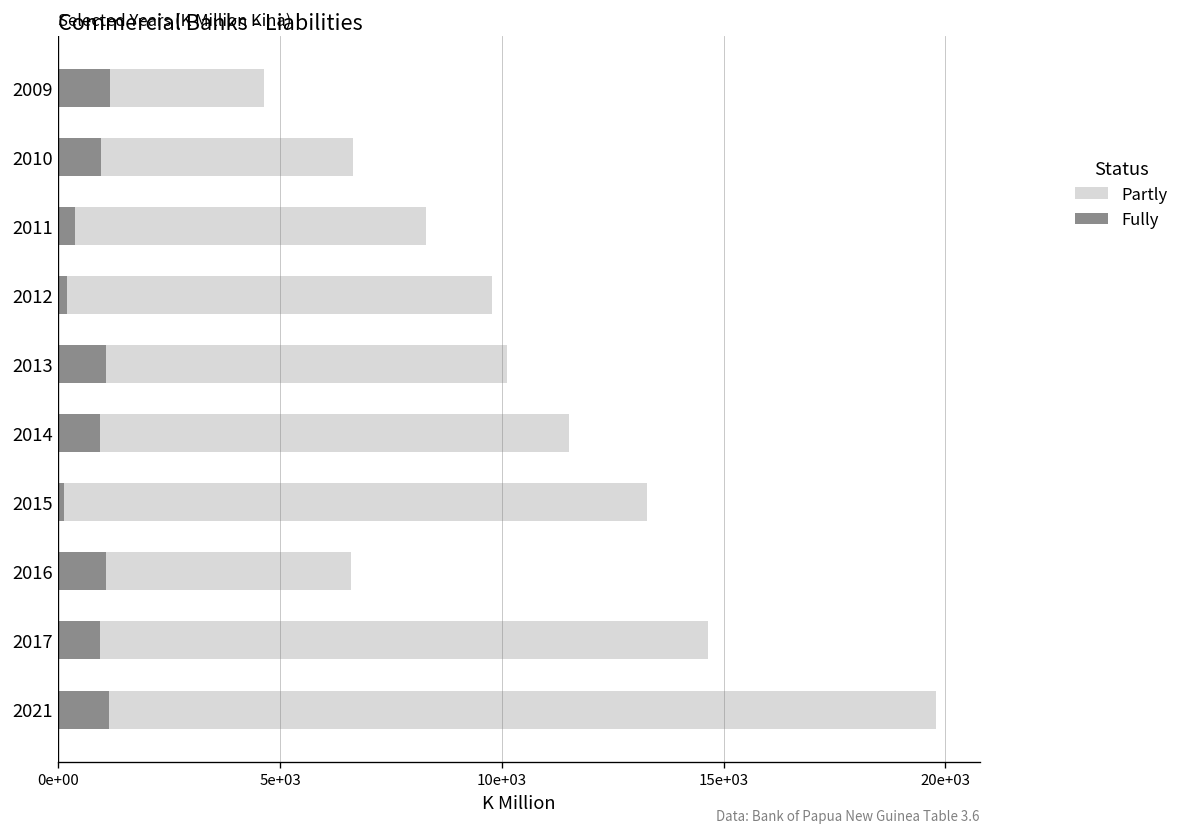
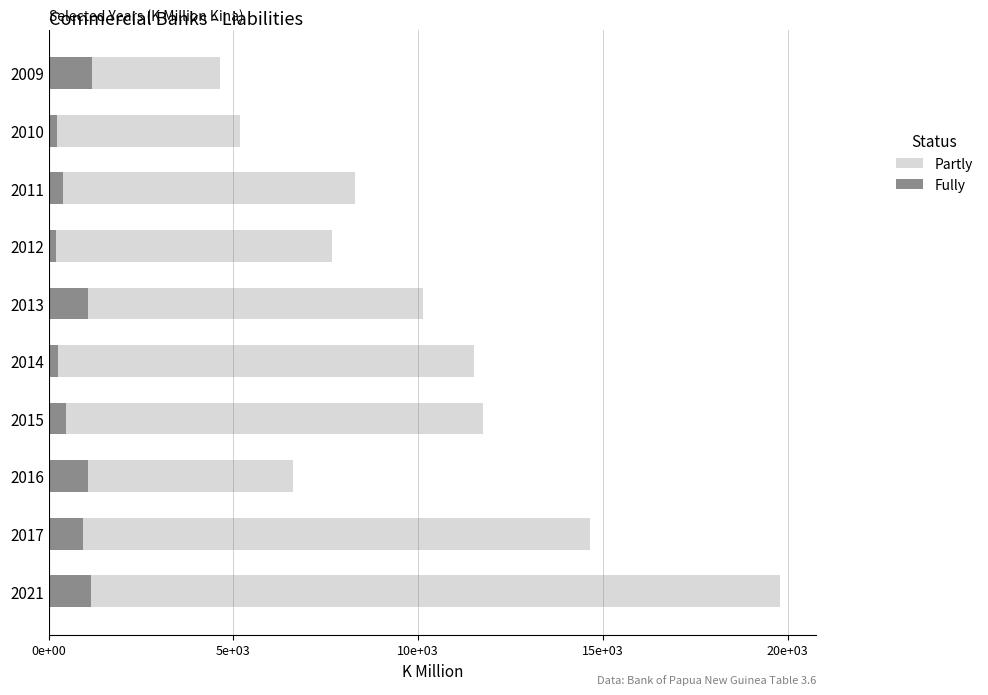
Partly, 2010: 6600 -> 5200
Fully, 2010: 1000 -> 200
Partly, 2012: 9800 -> 7700
Fully, 2014: 900 -> 300
Partly, 2015: 13300 -> 11800
Fully, 2015: 100 -> 500
